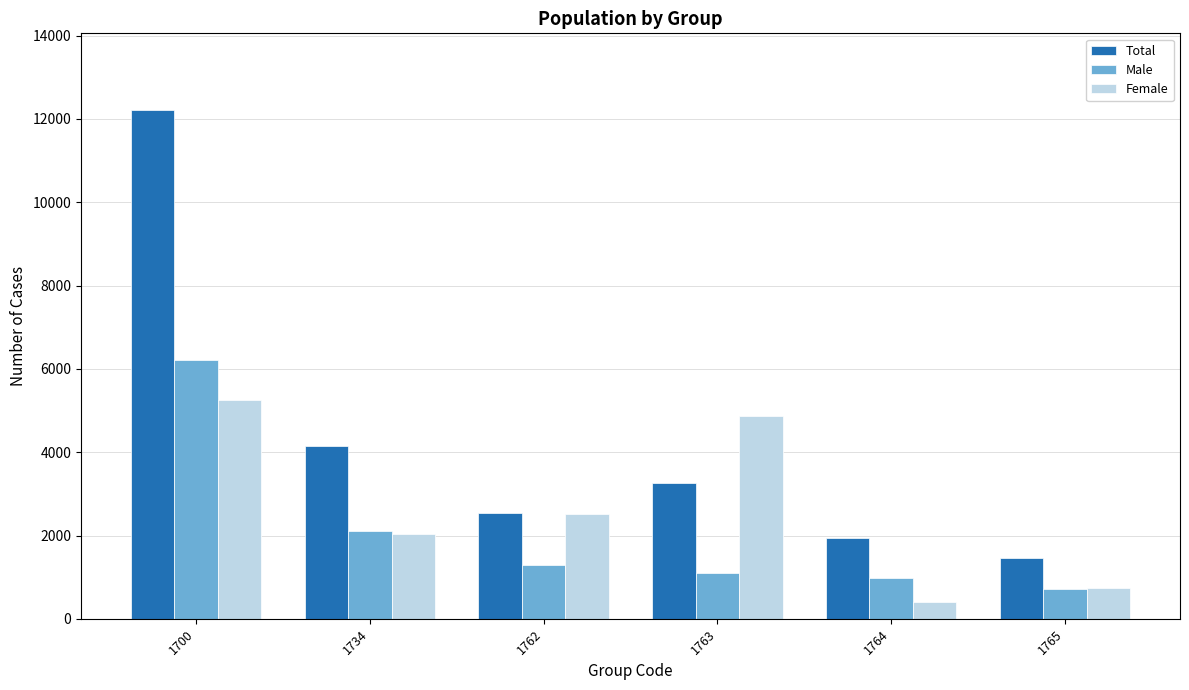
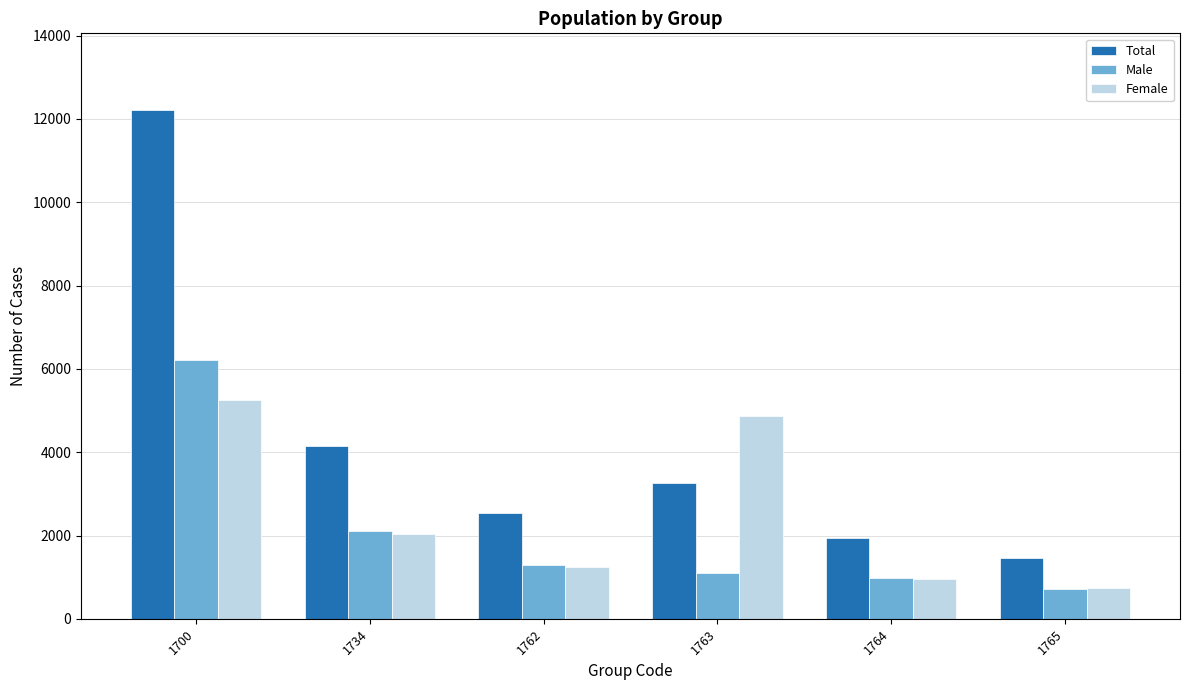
Female, 1762: 2500 -> 1200
Female, 1764: 400 -> 1000
